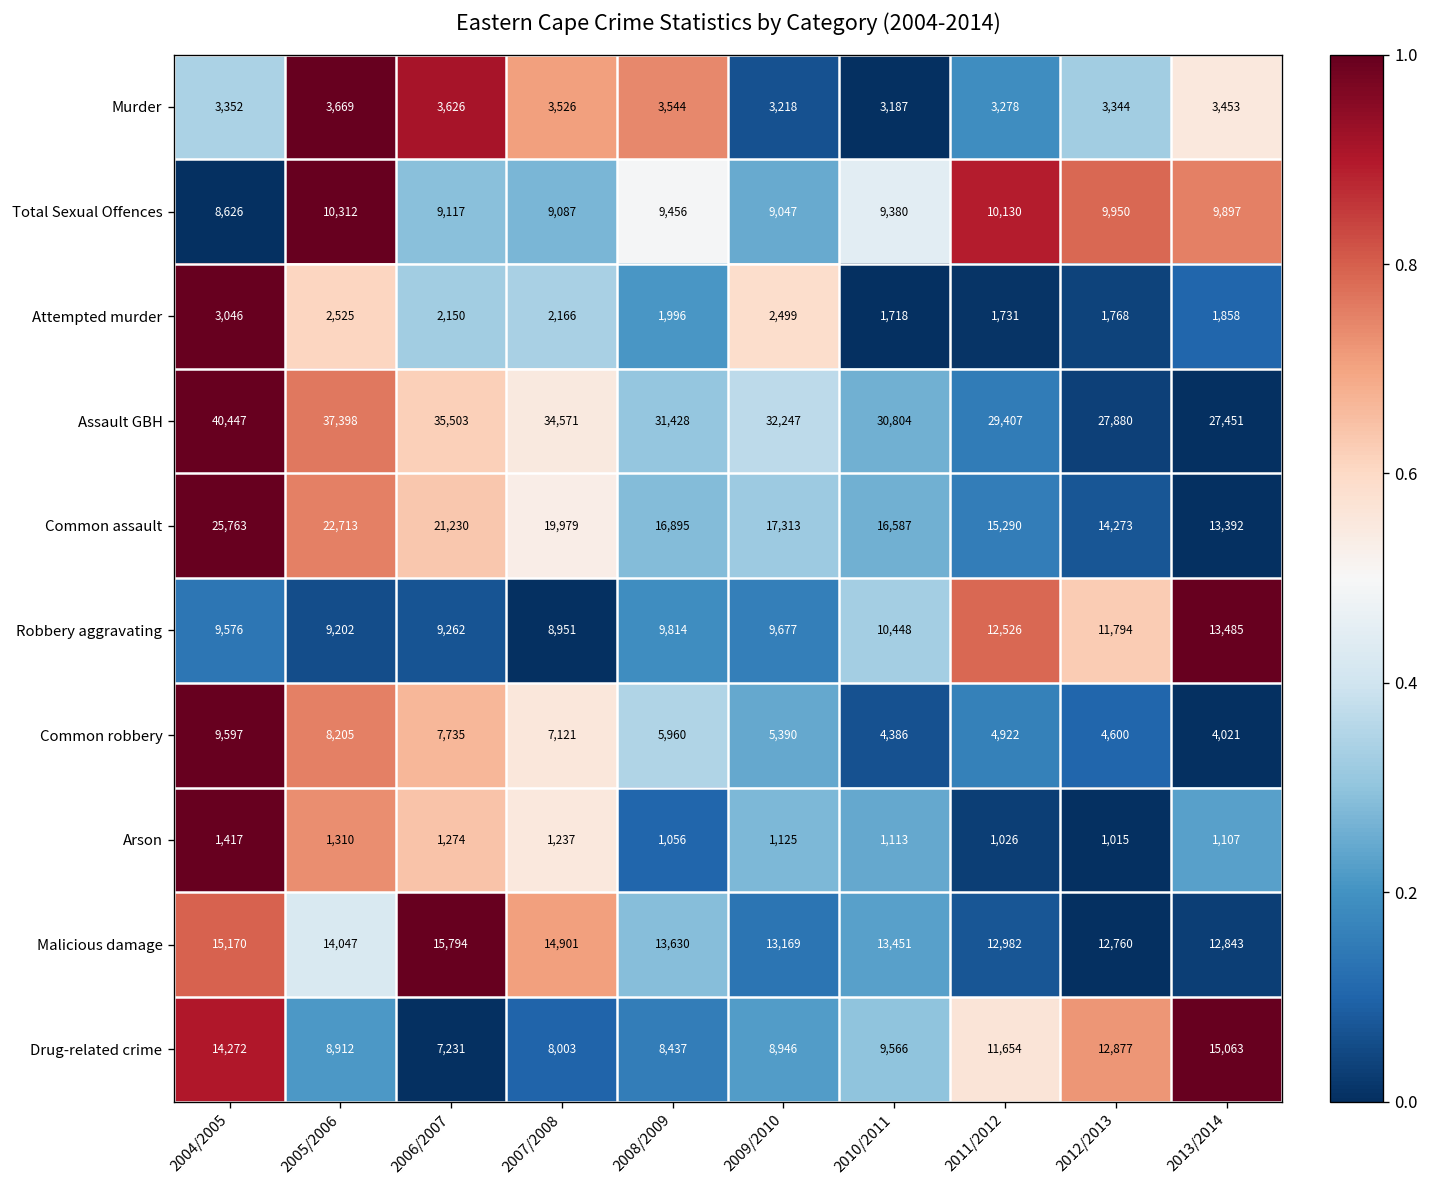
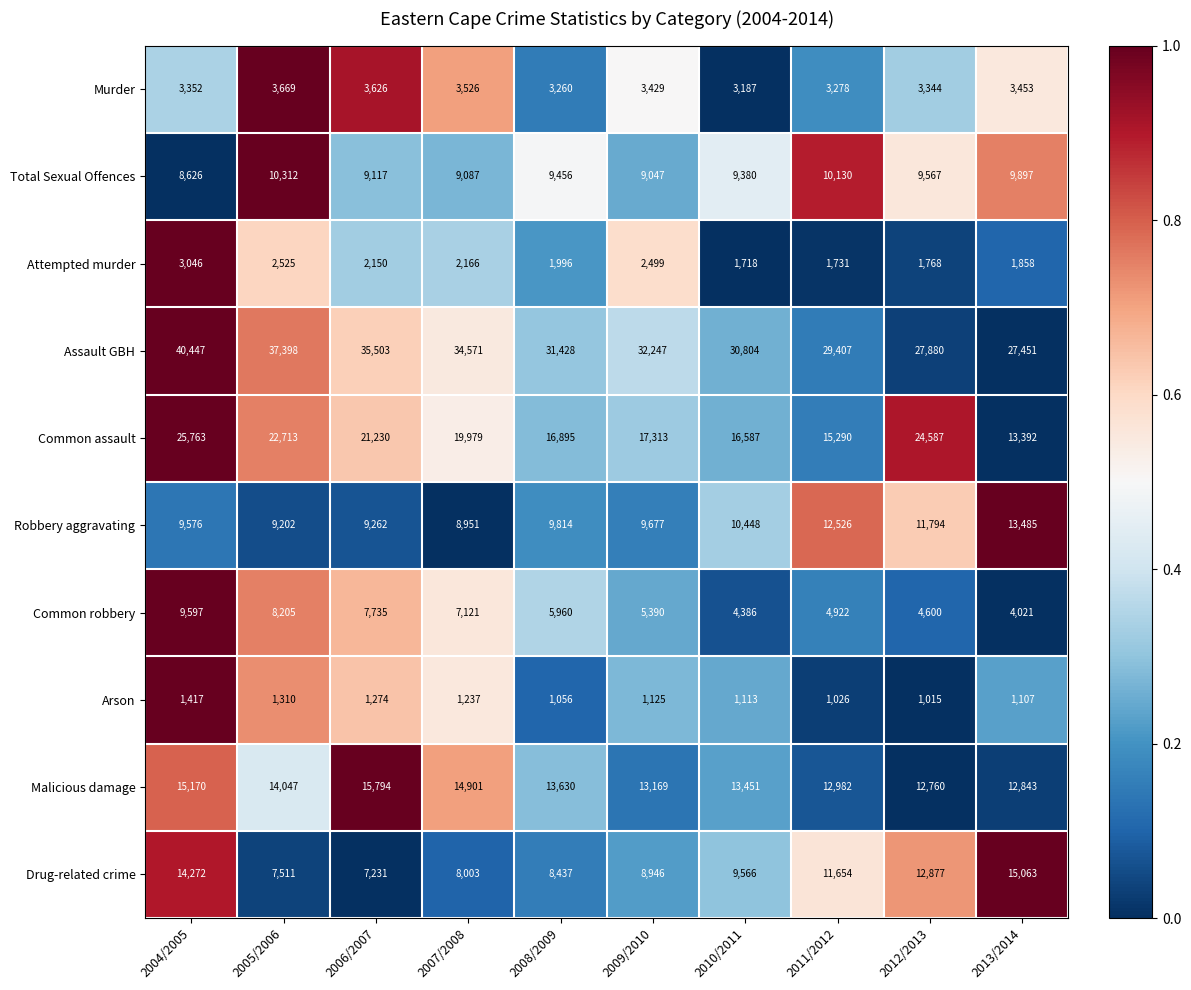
Murder, 2008/2009: 3,544 -> 3,260
Murder, 2009/2010: 3,218 -> 3,429
Total Sexual Offences, 2012/2013: 9,950 -> 9,567
Common assault, 2012/2013: 14,273 -> 24,587
Drug-related crime, 2005/2006: 8,912 -> 7,511
